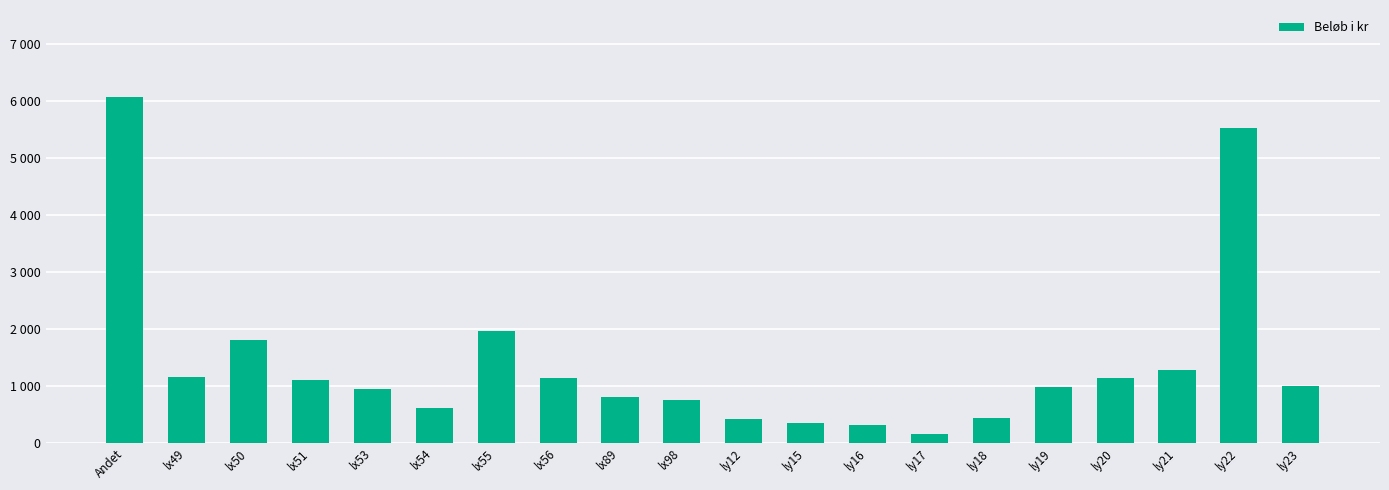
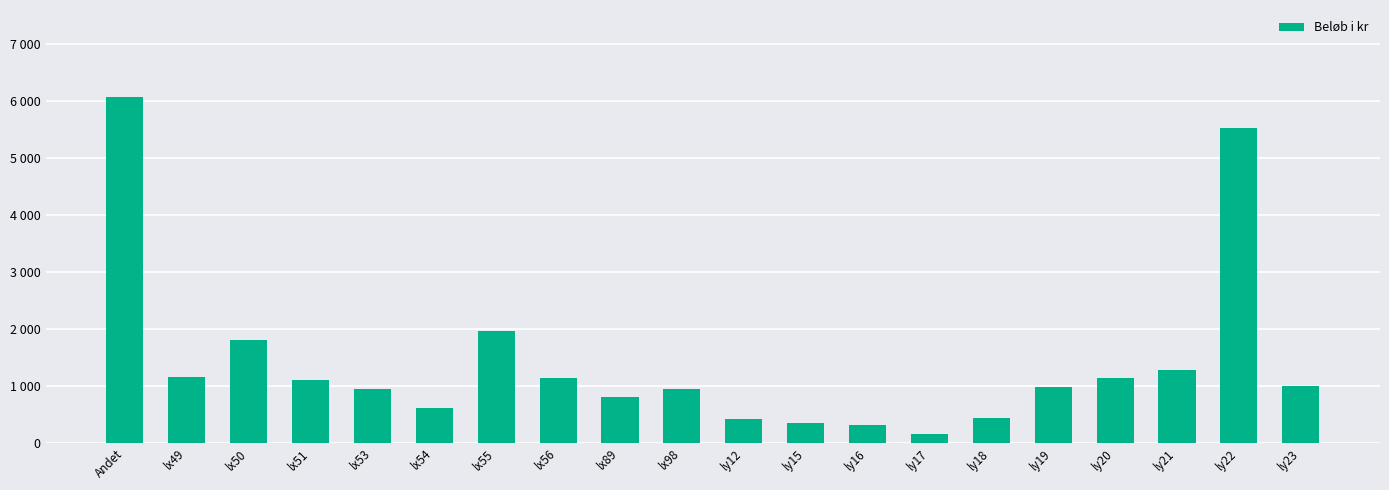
lx98: 700 -> 1000
